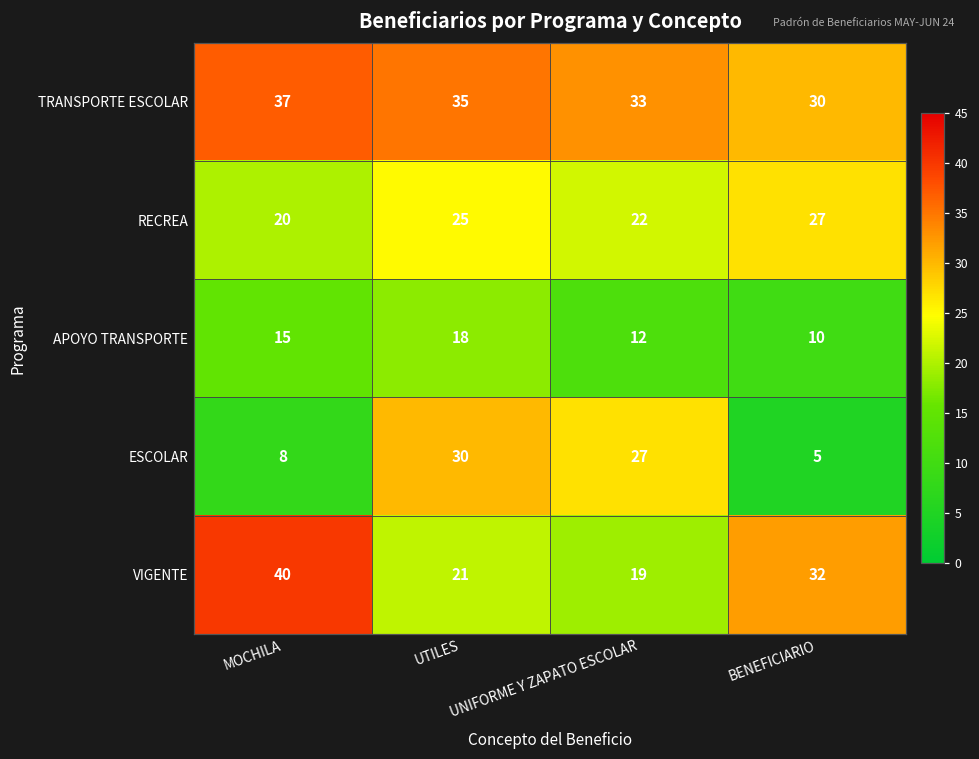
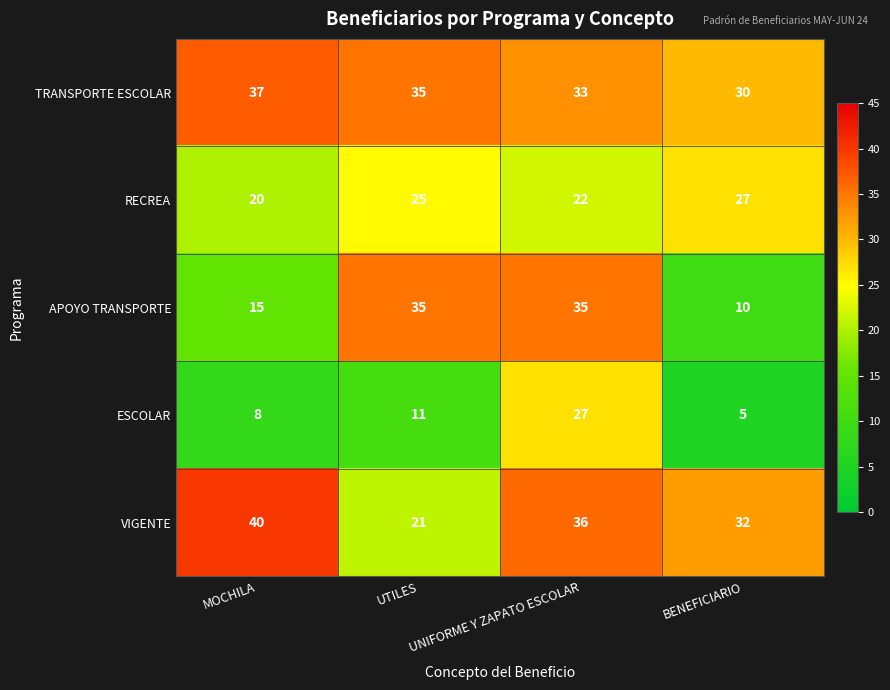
APOYO TRANSPORTE, UTILES: 18 -> 35
APOYO TRANSPORTE, UNIFORME Y ZAPATO ESCOLAR: 12 -> 35
ESCOLAR, UTILES: 30 -> 11
VIGENTE, UNIFORME Y ZAPATO ESCOLAR: 19 -> 36
